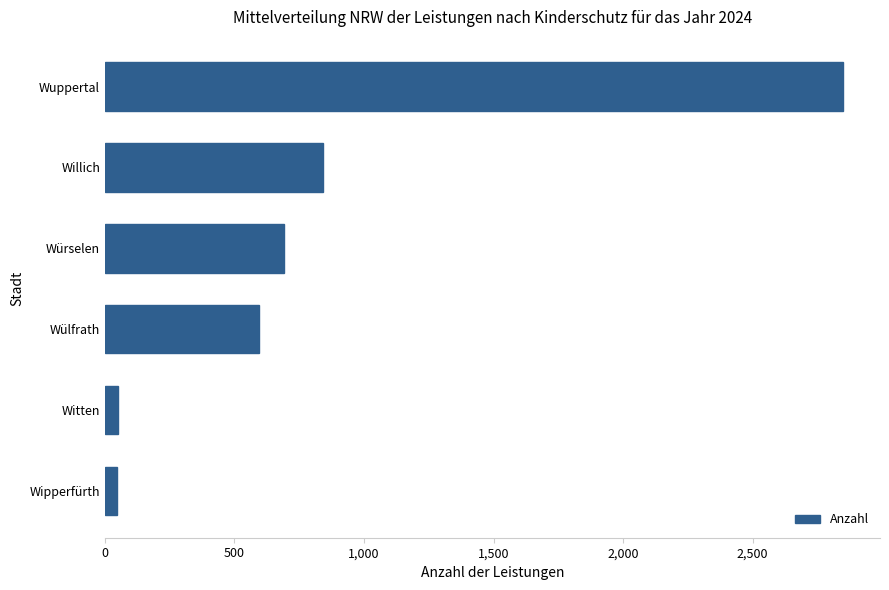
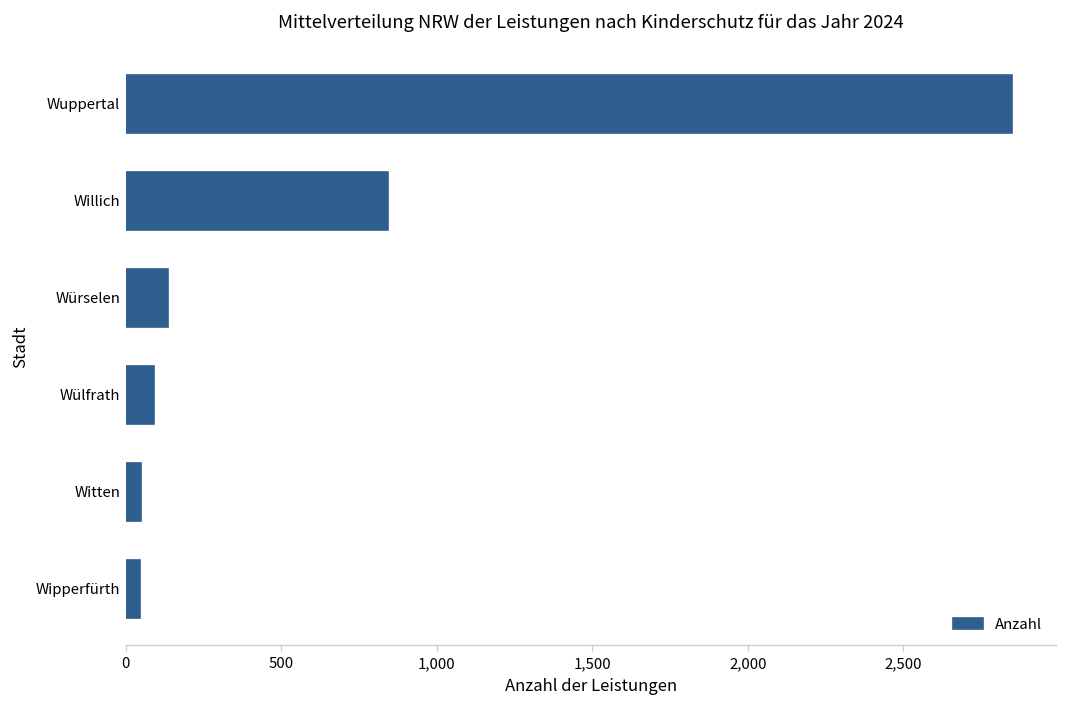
Würselen: 690 -> 140
Wülfrath: 590 -> 90
